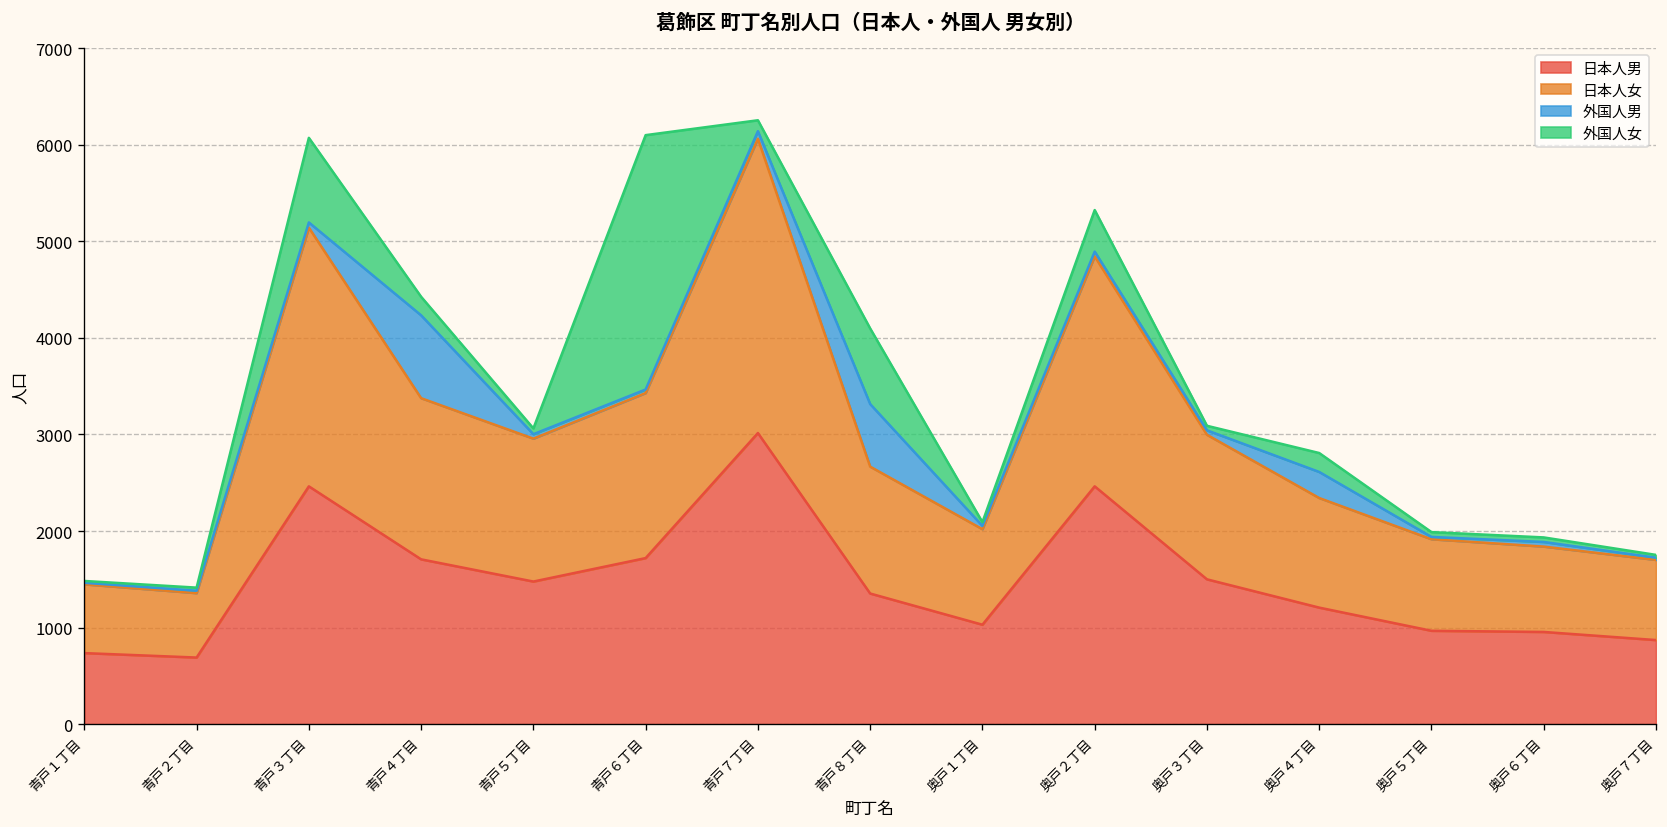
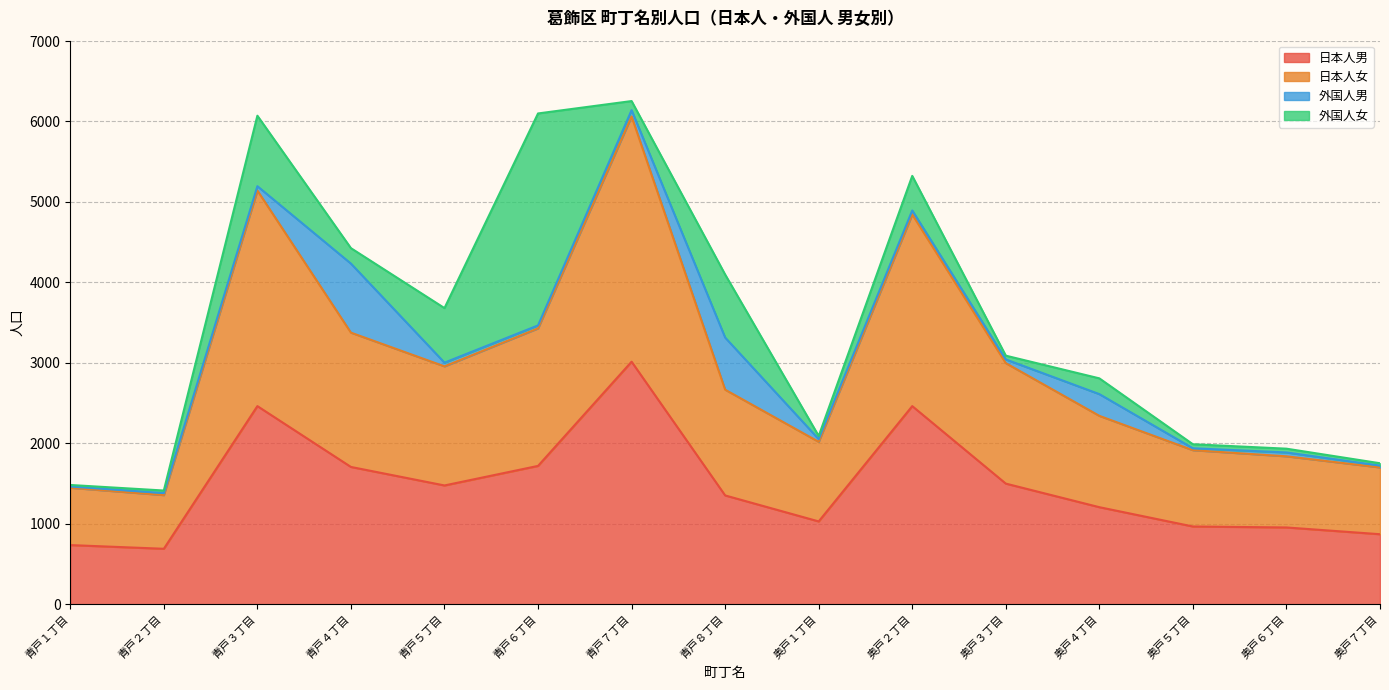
外国人女, 青戸５丁目: 100 -> 700
